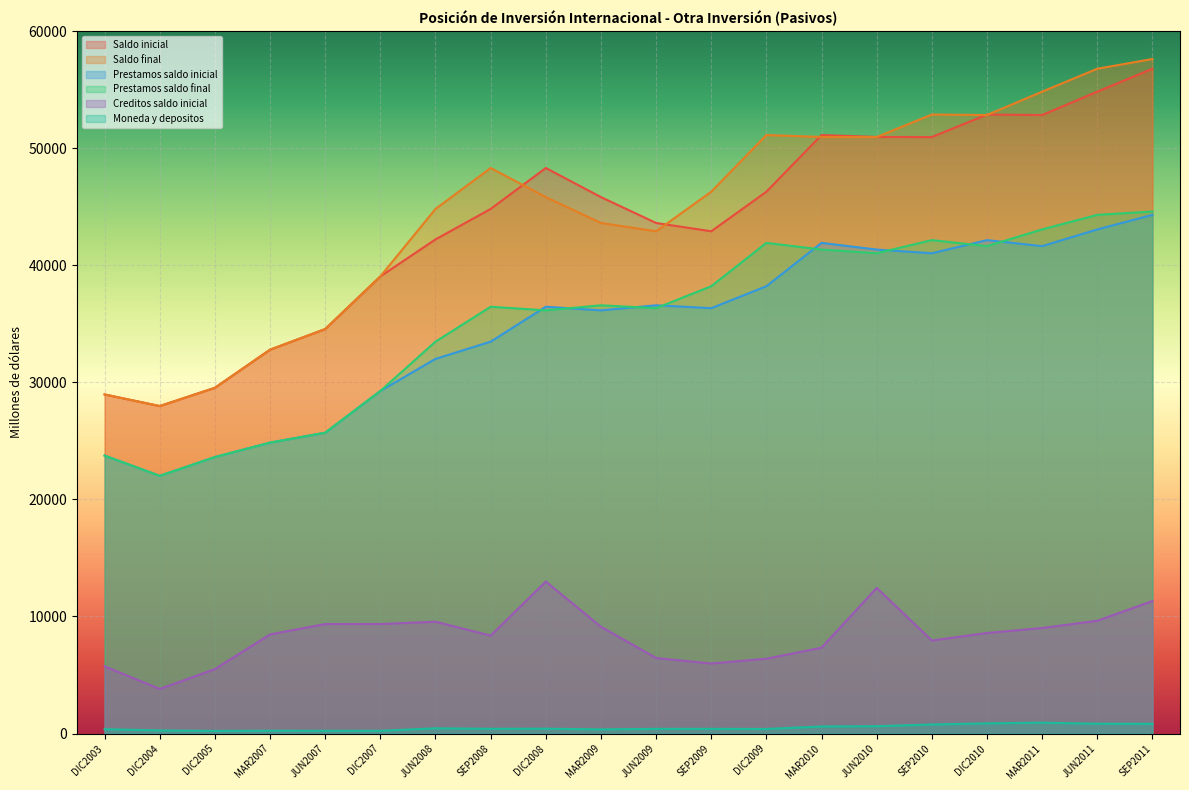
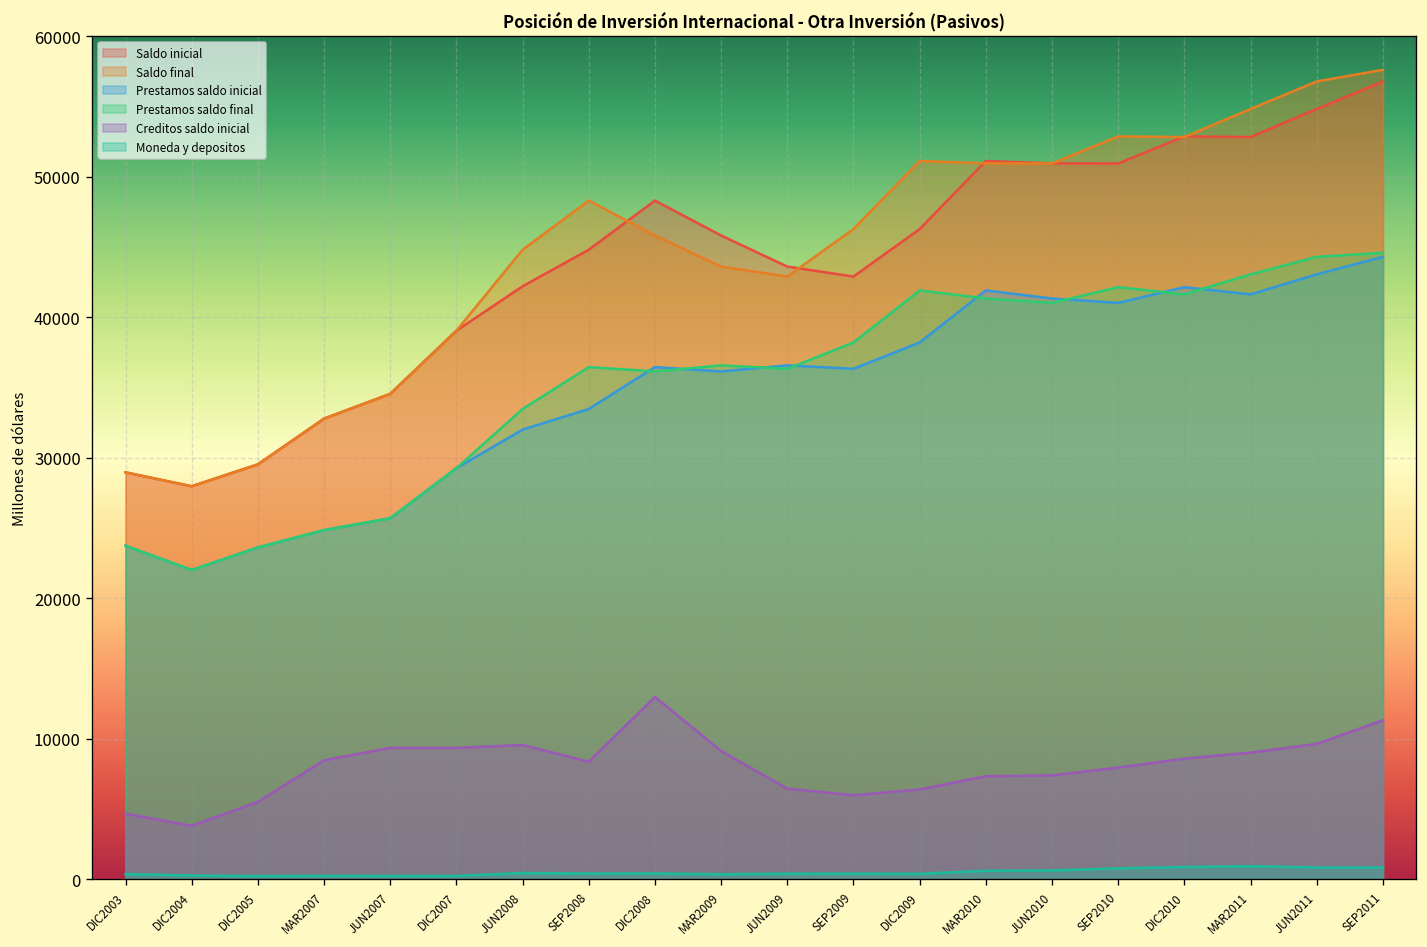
Creditos saldo inicial, DIC2003: 5700 -> 4700
Creditos saldo inicial, JUN2010: 12400 -> 7400
